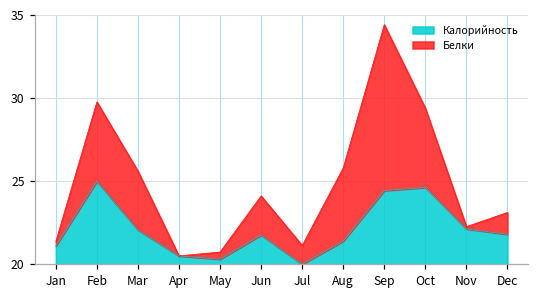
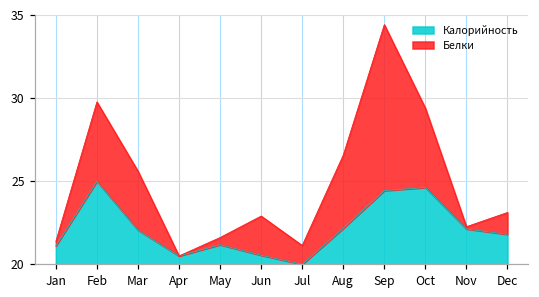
Калорийность, May: 20.3 -> 21.2
Калорийность, Jun: 21.8 -> 20.5
Калорийность, Aug: 21.4 -> 22.2
